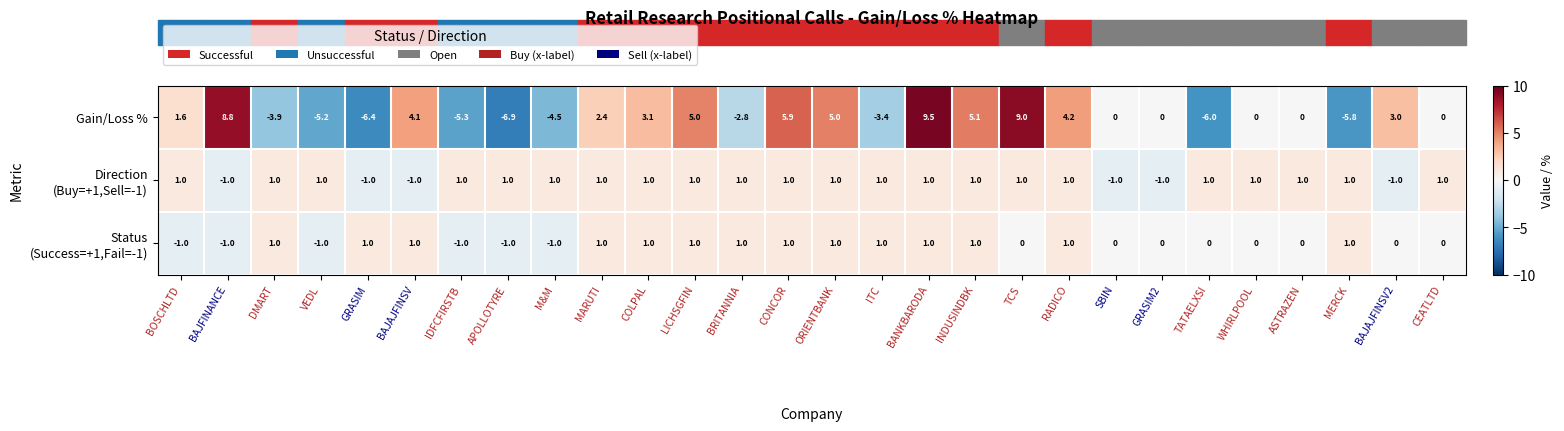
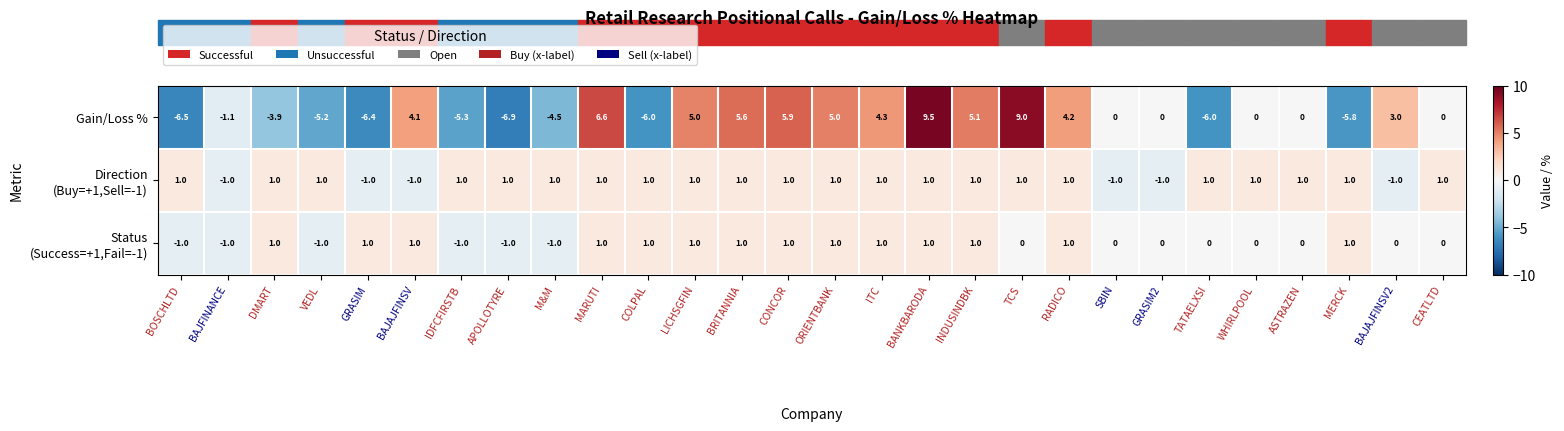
Gain/Loss %, BOSCHLTD: 1.6 -> -6.5
Gain/Loss %, BAJFINANCE: 8.8 -> -1.1
Gain/Loss %, MARUTI: 2.4 -> 6.6
Gain/Loss %, COLPAL: 3.1 -> -6.0
Gain/Loss %, BRITANNIA: -2.8 -> 5.6
Gain/Loss %, ITC: -3.4 -> 4.3
